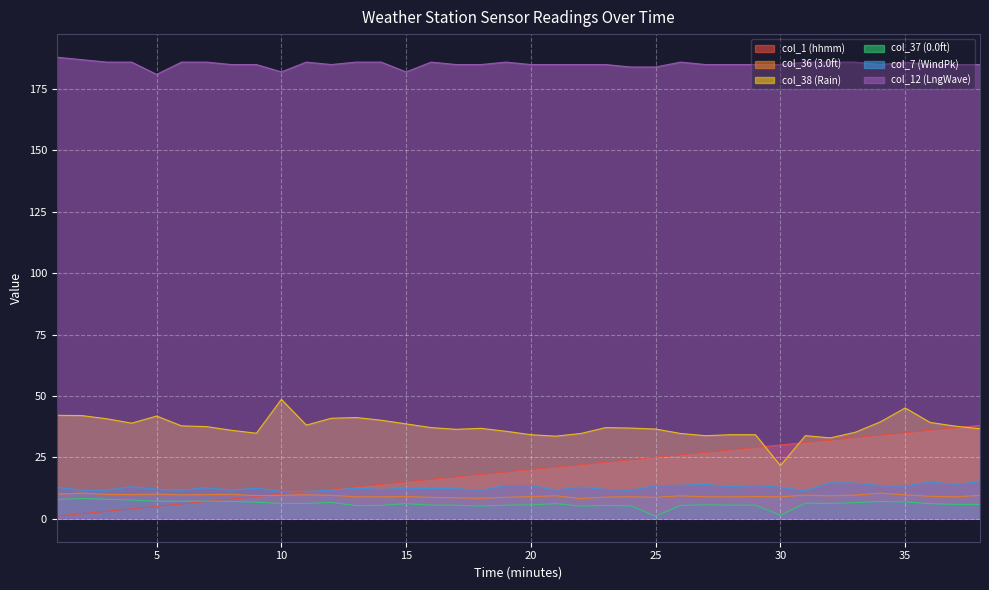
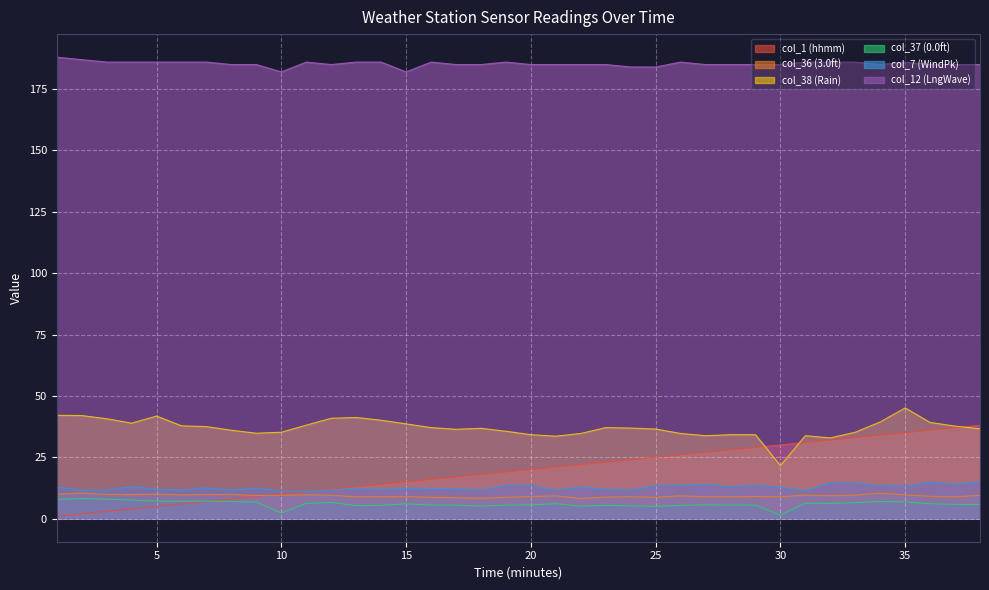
col_12 (LngWave), 5: 181 -> 186
col_38 (Rain), 10: 49 -> 35
col_37 (0.0ft), 10: 6 -> 2
col_37 (0.0ft), 25: 1 -> 5
